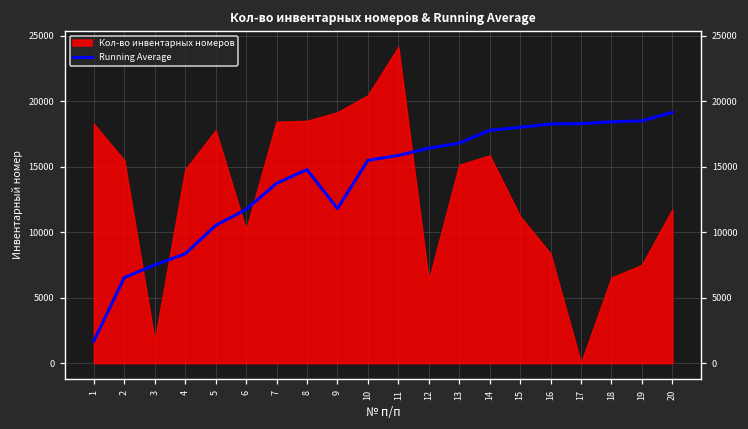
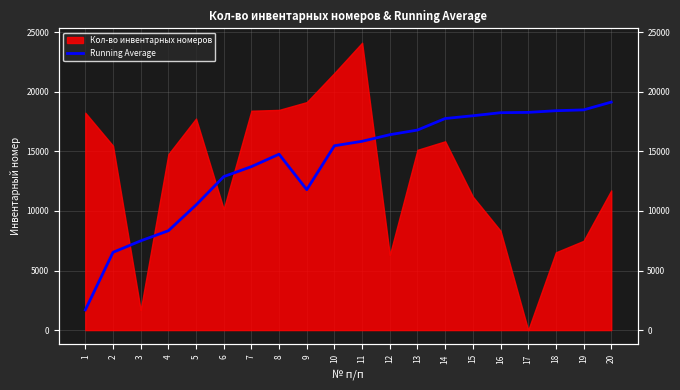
Running Average, 6: 11700 -> 12900
Кол-во инвентарных номеров, 10: 20400 -> 21600
